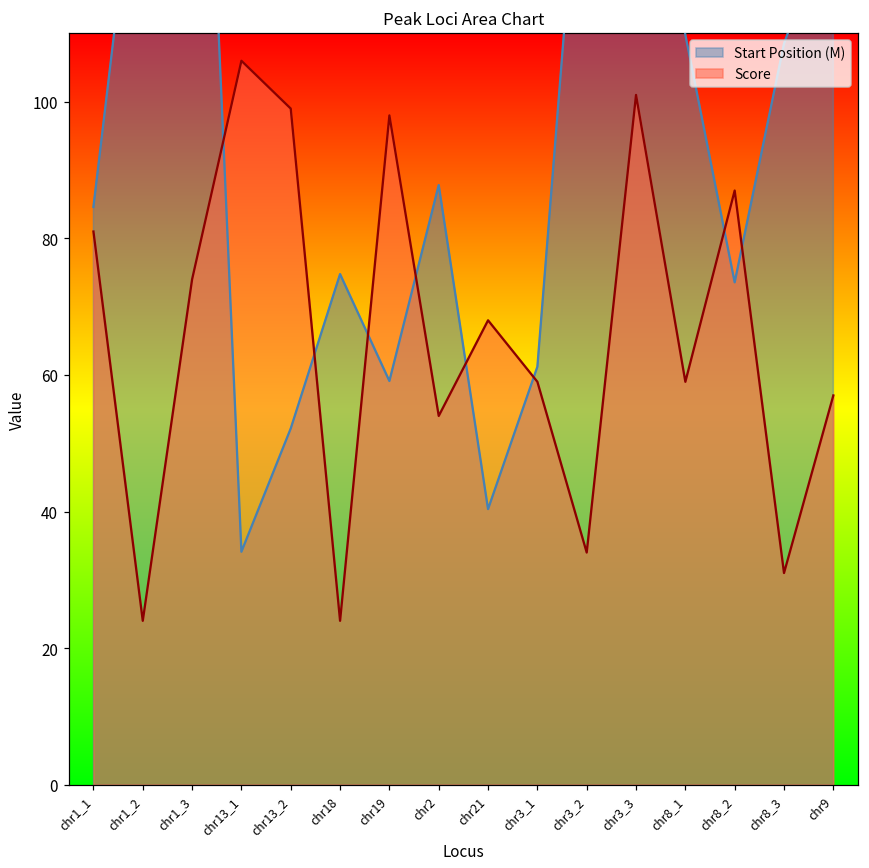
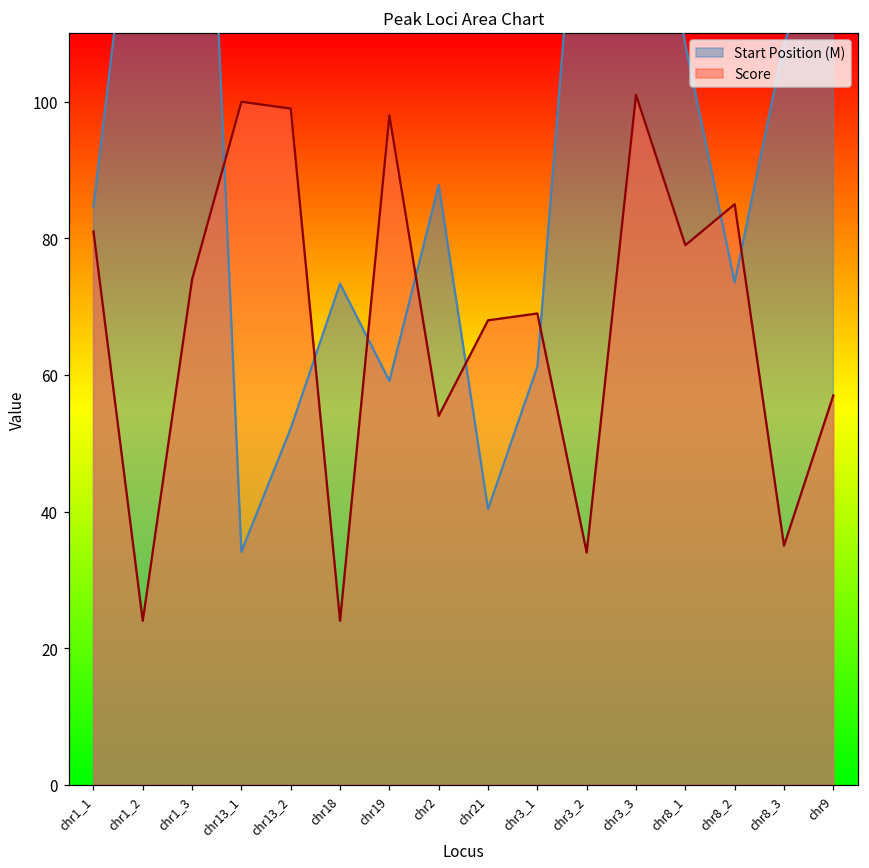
Score, chr13_1: 106 -> 100
Start Position (M), chr18: 75 -> 73
Score, chr3_1: 59 -> 69
Start Position (M), chr8_1: 110 -> 108
Score, chr8_1: 59 -> 79
Score, chr8_2: 87 -> 85
Score, chr8_3: 31 -> 35
